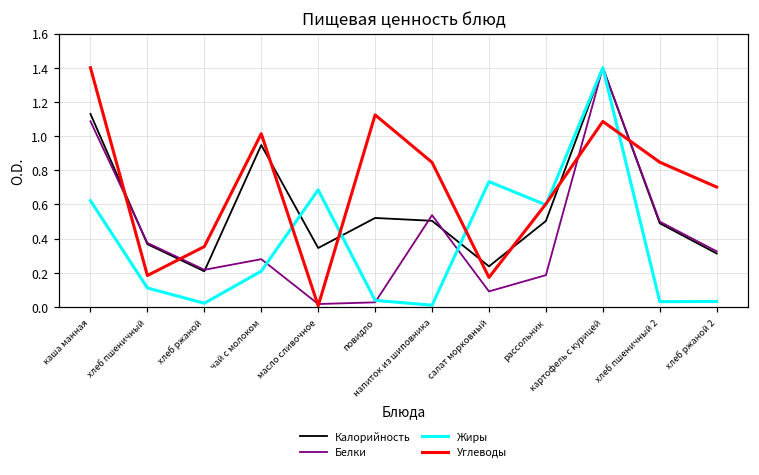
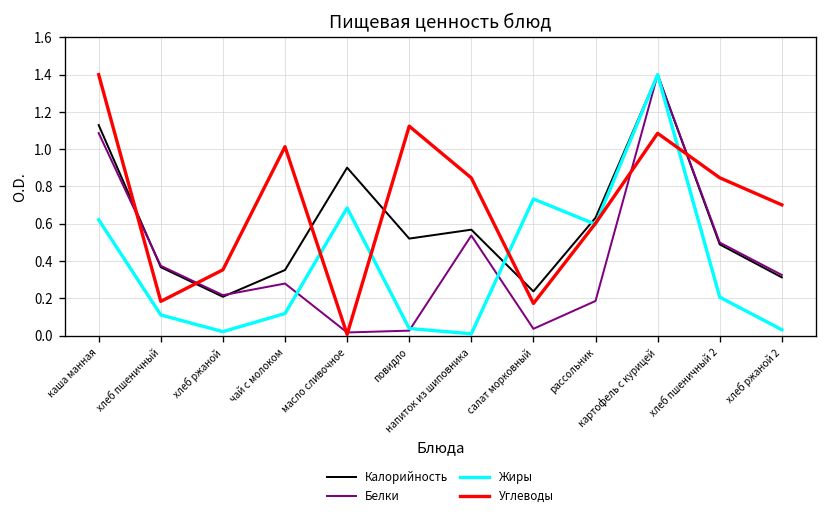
Калорийность, чай с молоком: 0.95 -> 0.35
Жиры, чай с молоком: 0.21 -> 0.12
Калорийность, масло сливочное: 0.34 -> 0.90
Калорийность, напиток из шиповника: 0.50 -> 0.57
Белки, салат морковный: 0.09 -> 0.04
Калорийность, рассольник: 0.50 -> 0.63
Жиры, хлеб пшеничный 2: 0.03 -> 0.21
